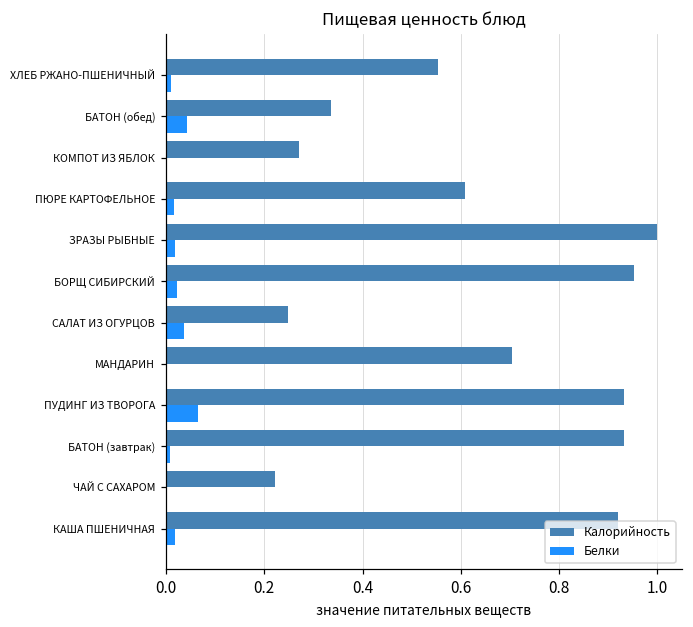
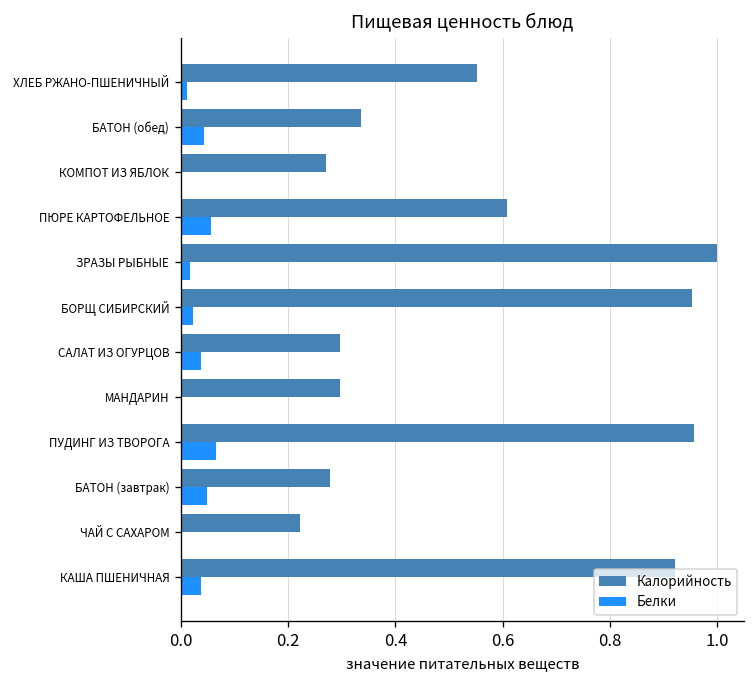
Белки, ПЮРЕ КАРТОФЕЛЬНОЕ: 0.02 -> 0.06
Калорийность, САЛАТ ИЗ ОГУРЦОВ: 0.25 -> 0.30
Калорийность, МАНДАРИН: 0.70 -> 0.30
Калорийность, ПУДИНГ ИЗ ТВОРОГА: 0.93 -> 0.96
Калорийность, БАТОН (завтрак): 0.93 -> 0.28
Белки, БАТОН (завтрак): 0.01 -> 0.05
Белки, КАША ПШЕНИЧНАЯ: 0.02 -> 0.04
